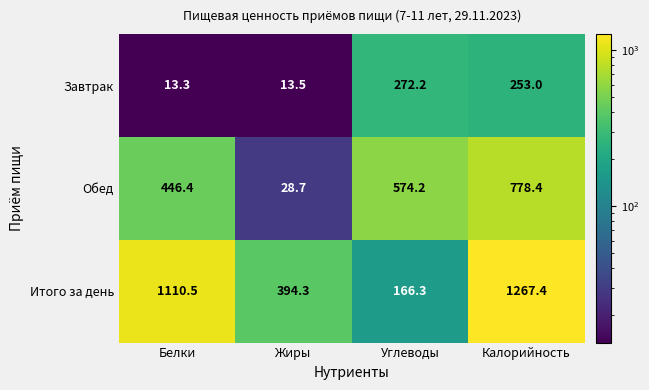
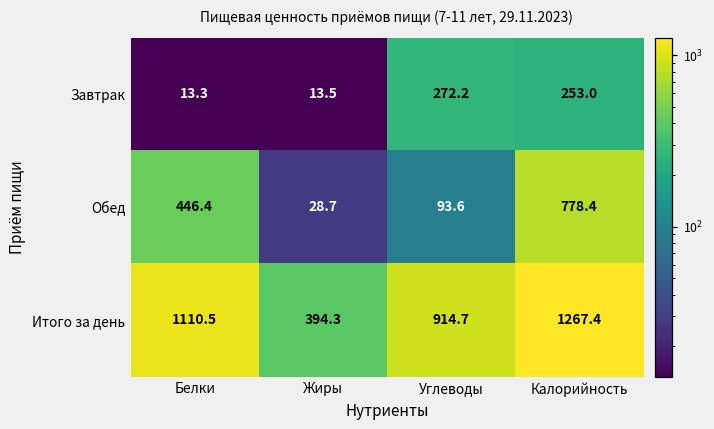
Обед, Углеводы: 574.2 -> 93.6
Итого за день, Углеводы: 166.3 -> 914.7
